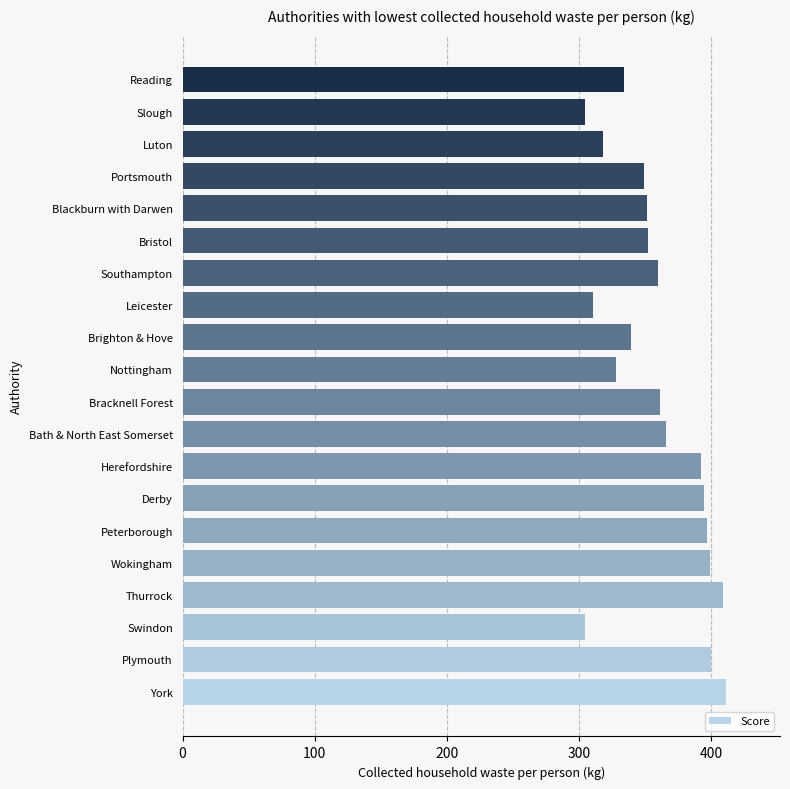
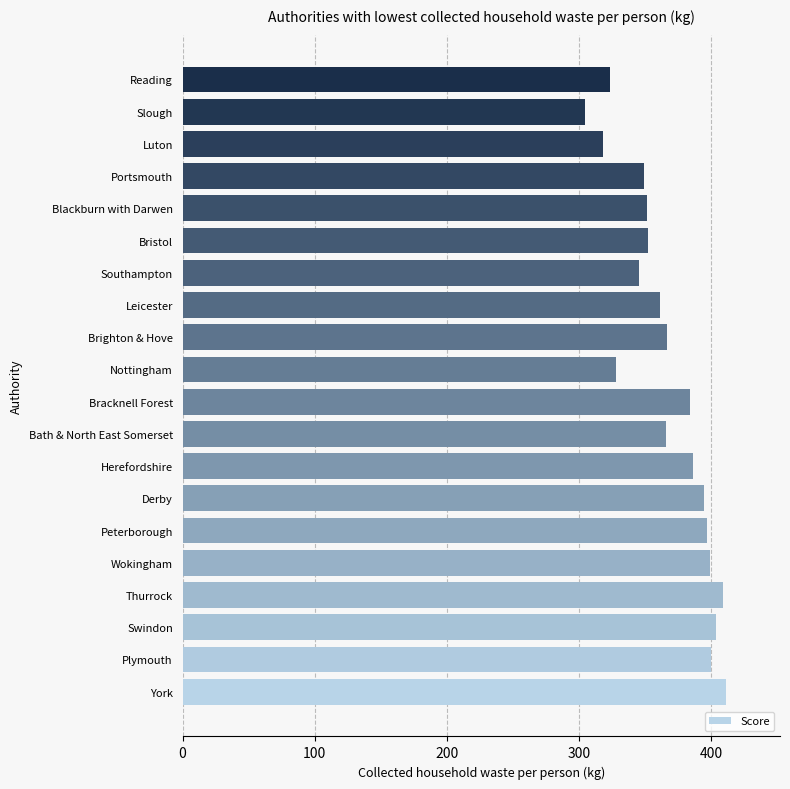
Reading: 334 -> 324
Southampton: 360 -> 345
Leicester: 310 -> 361
Brighton & Hove: 339 -> 367
Bracknell Forest: 361 -> 384
Herefordshire: 392 -> 386
Swindon: 305 -> 404
